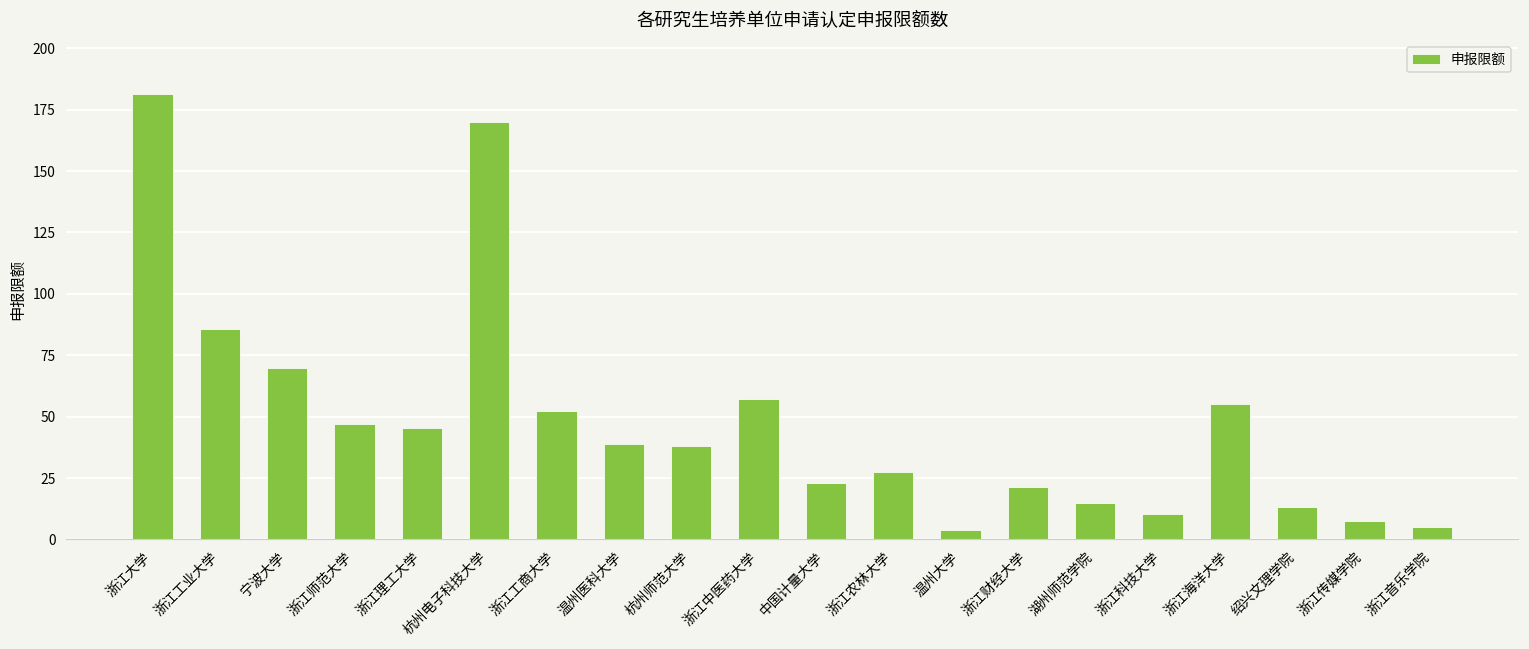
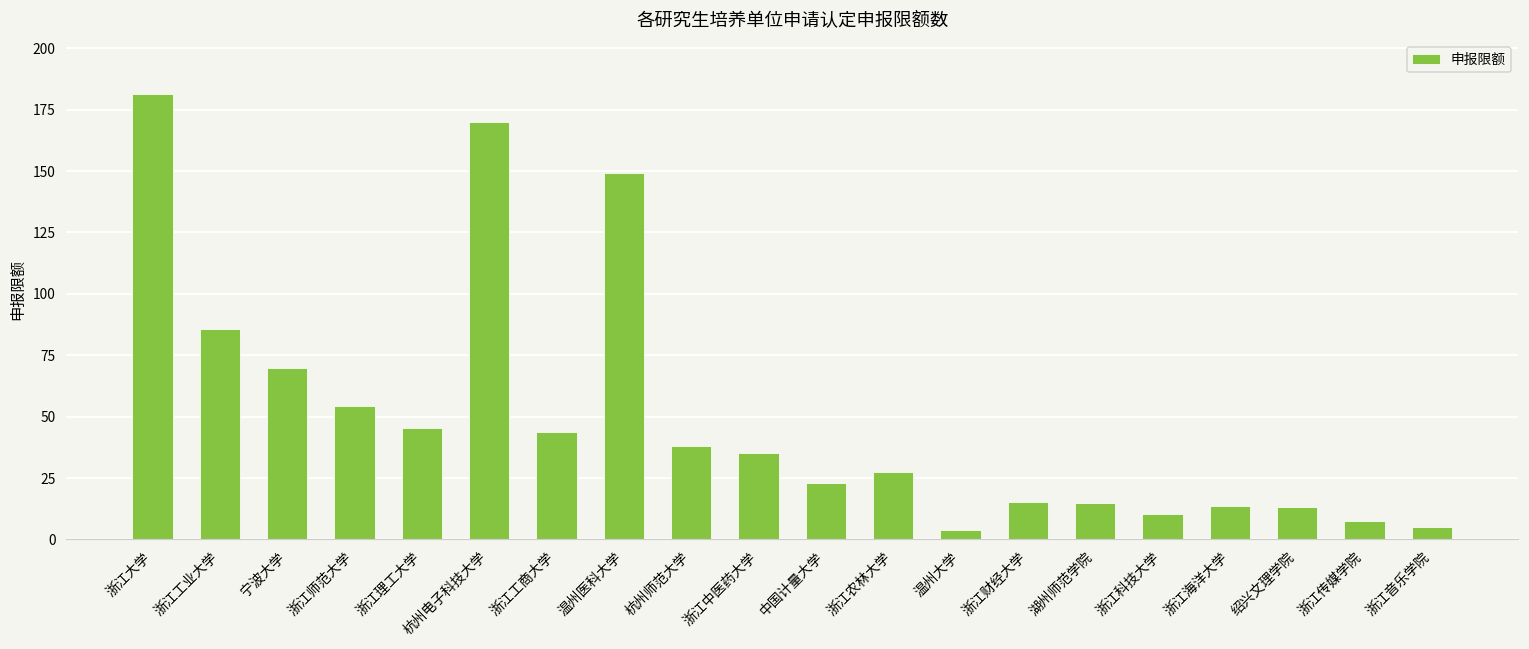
浙江师范大学: 47 -> 54
浙江工商大学: 52 -> 44
温州医科大学: 39 -> 149
浙江中医药大学: 57 -> 35
浙江财经大学: 21 -> 15
浙江海洋大学: 55 -> 14
